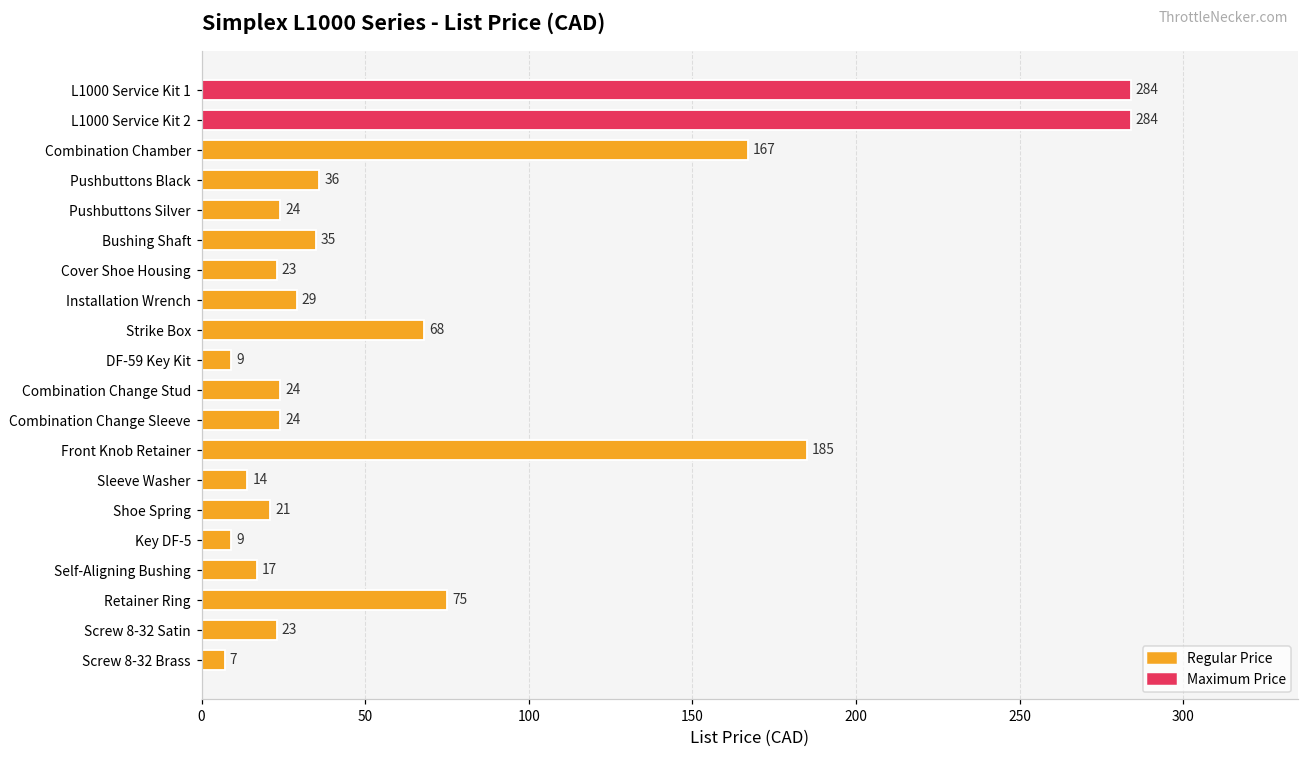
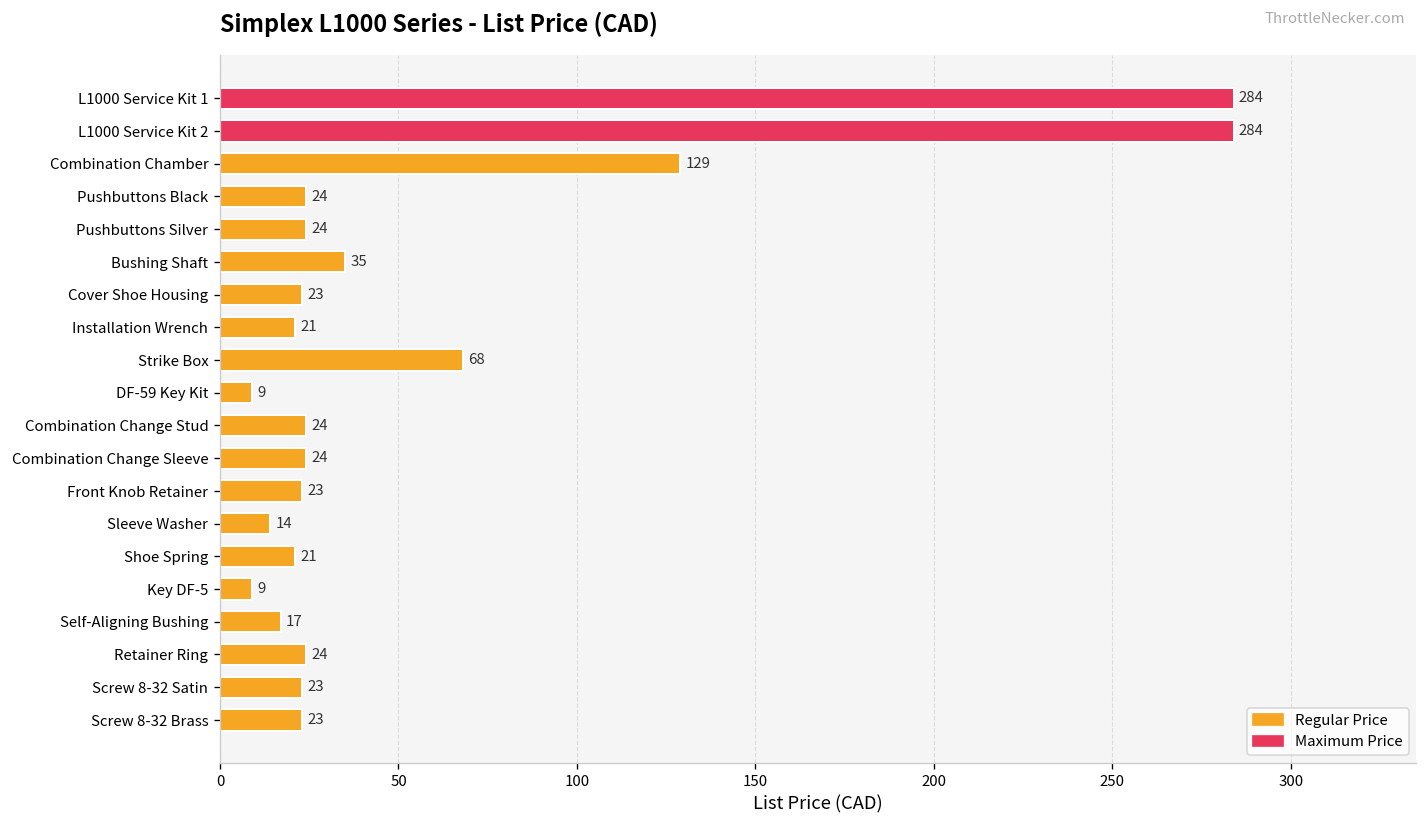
Combination Chamber: 167 -> 129
Pushbuttons Black: 36 -> 24
Installation Wrench: 29 -> 21
Front Knob Retainer: 185 -> 23
Retainer Ring: 75 -> 24
Screw 8-32 Brass: 7 -> 23
